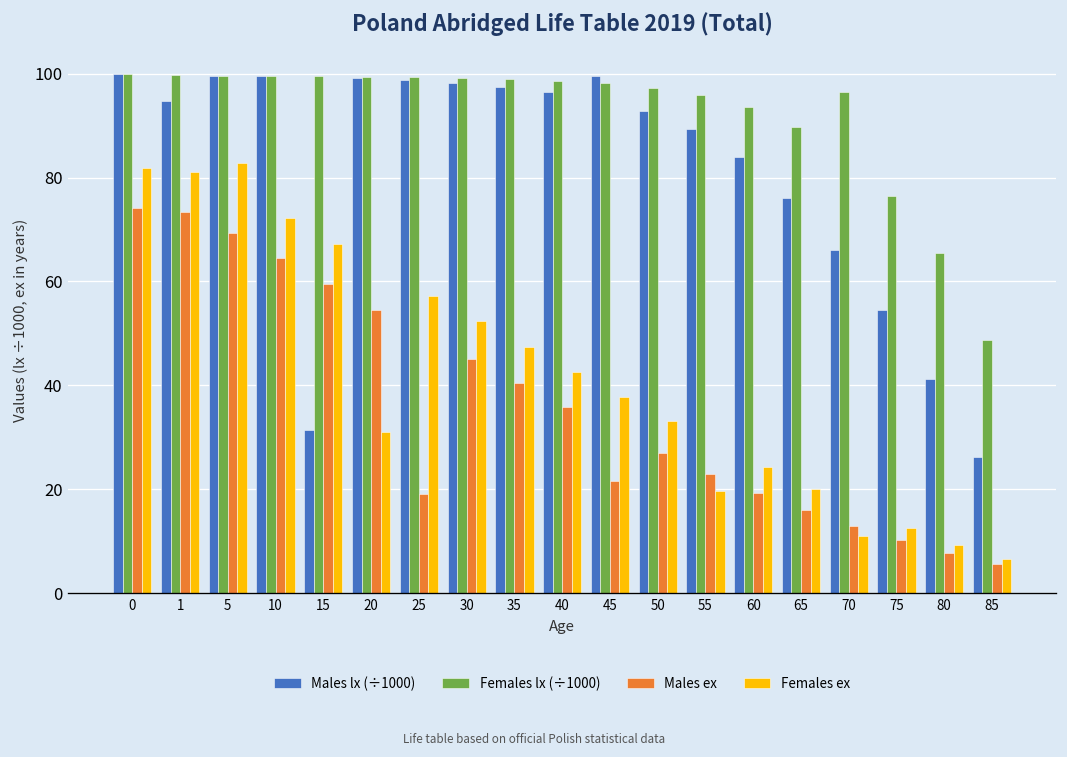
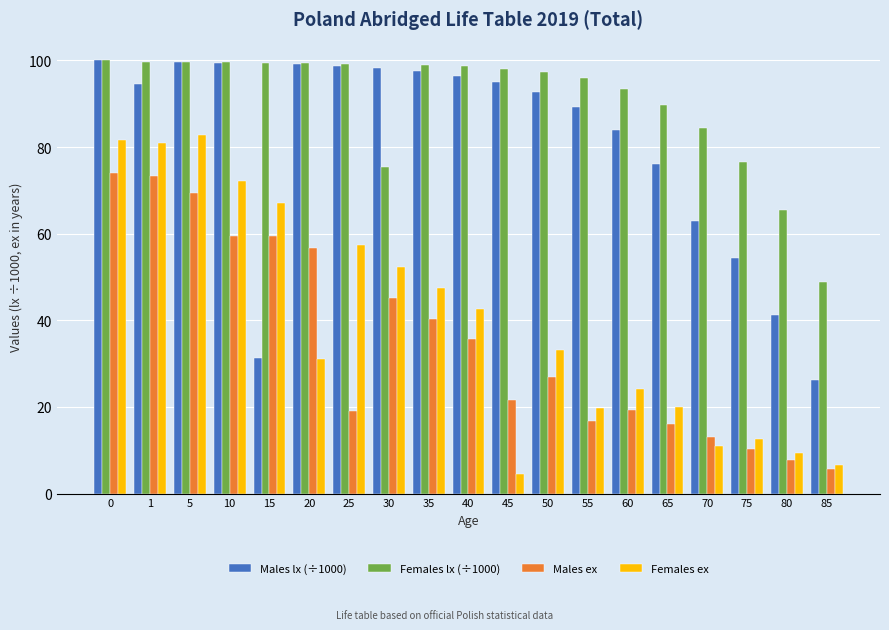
Males ex, 10: 64 -> 60
Males ex, 20: 55 -> 57
Females lx (÷1000), 30: 99 -> 75
Males lx (÷1000), 45: 100 -> 95
Females ex, 45: 38 -> 5
Males ex, 55: 23 -> 17
Males lx (÷1000), 70: 66 -> 63
Females lx (÷1000), 70: 97 -> 84
